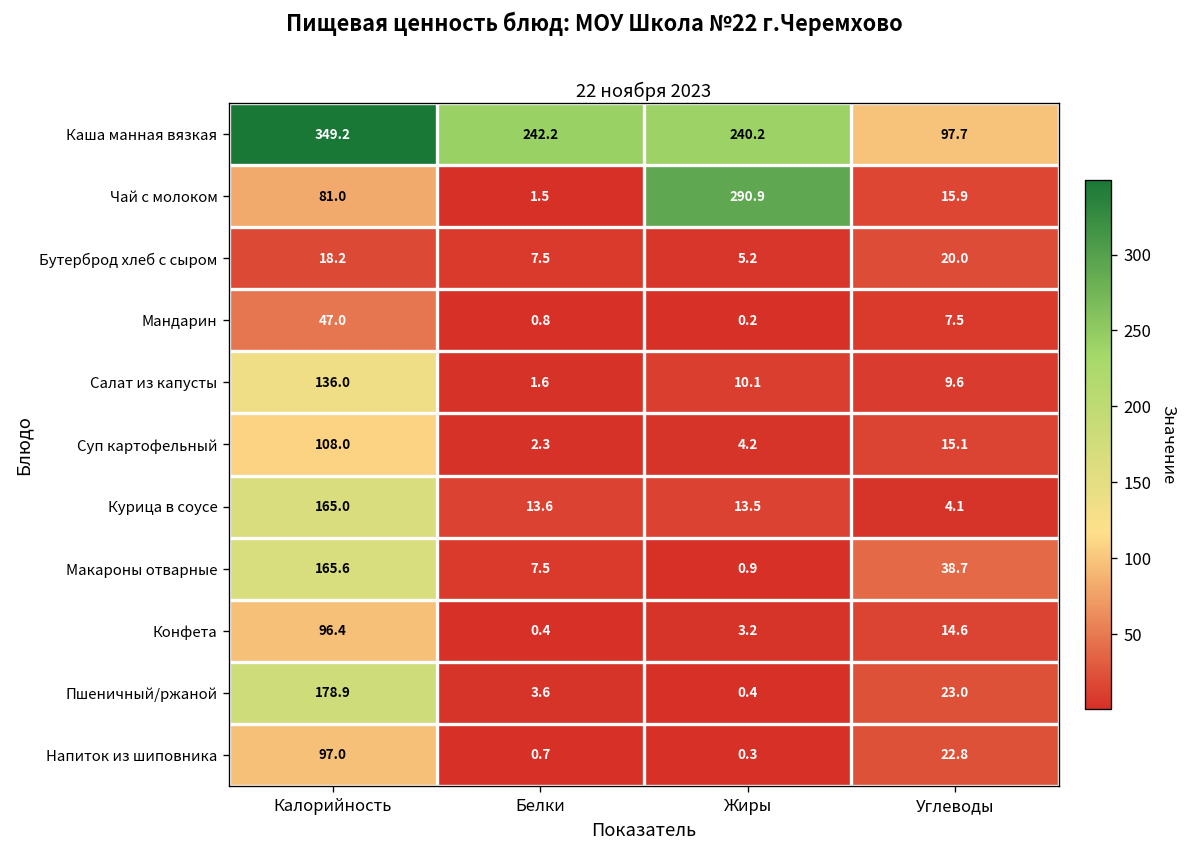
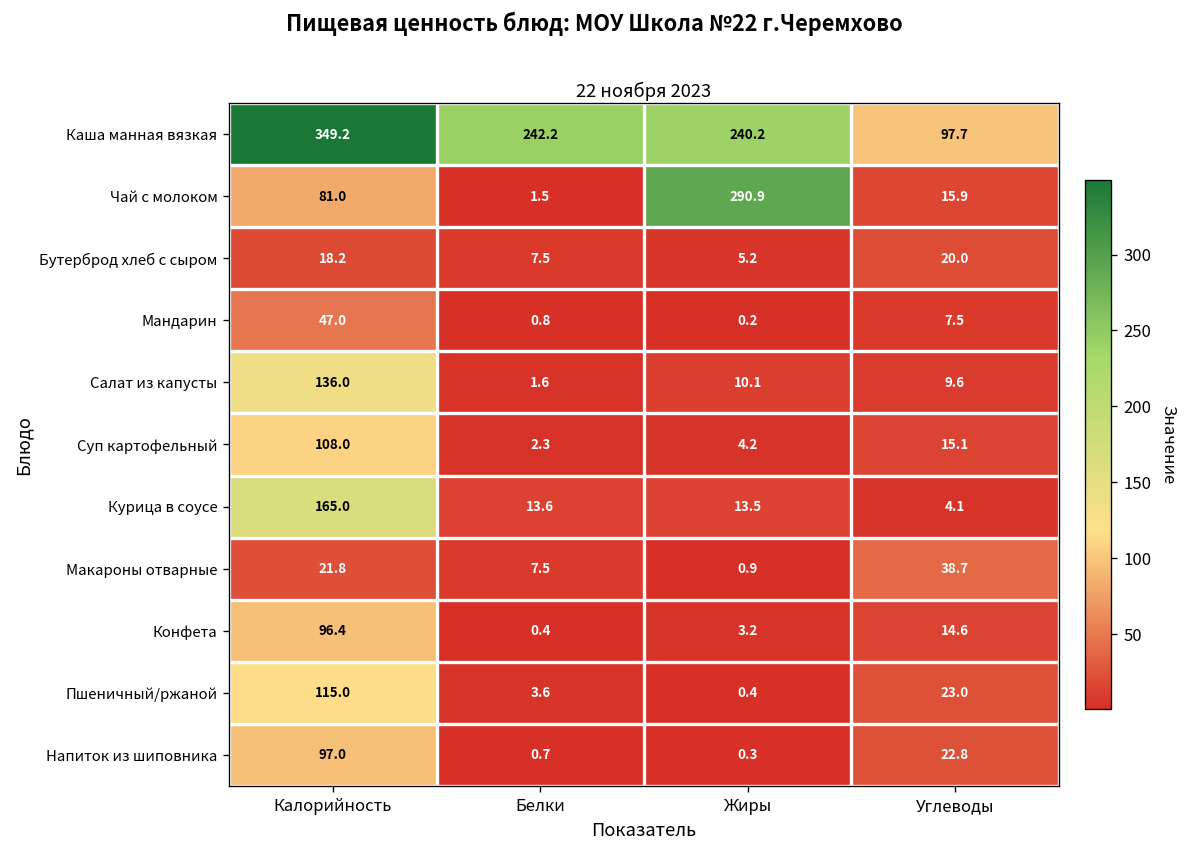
Макароны отварные, Калорийность: 165.6 -> 21.8
Пшеничный/ржаной, Калорийность: 178.9 -> 115.0
